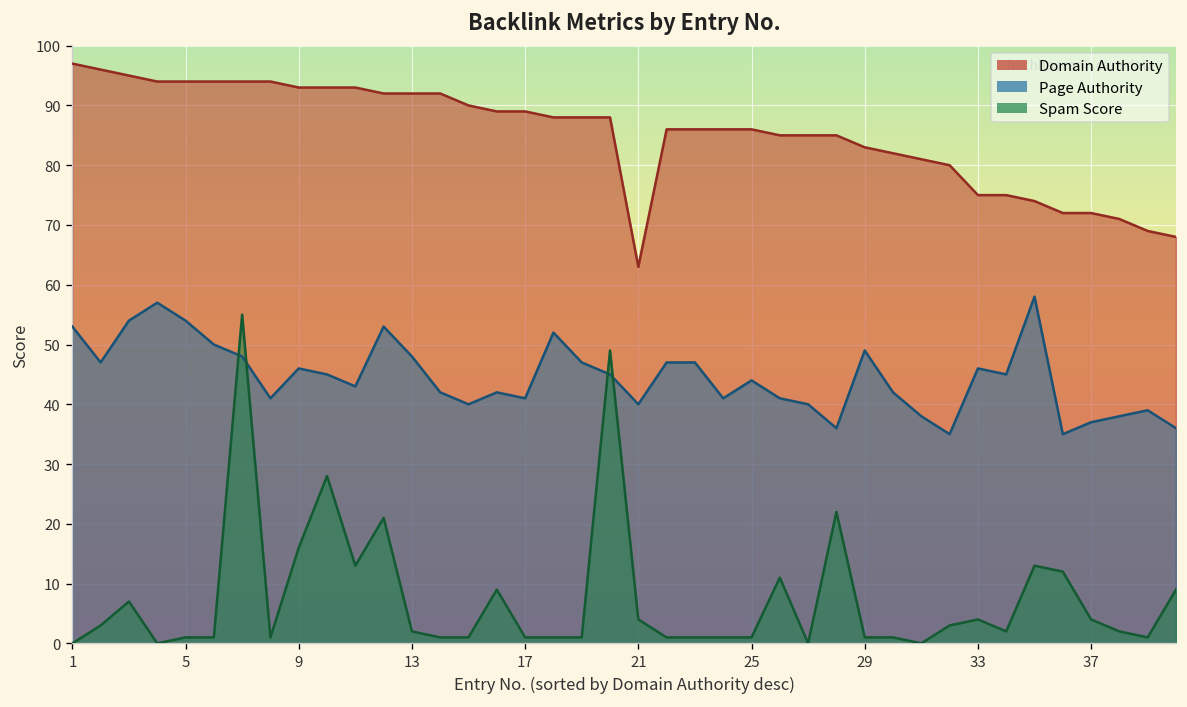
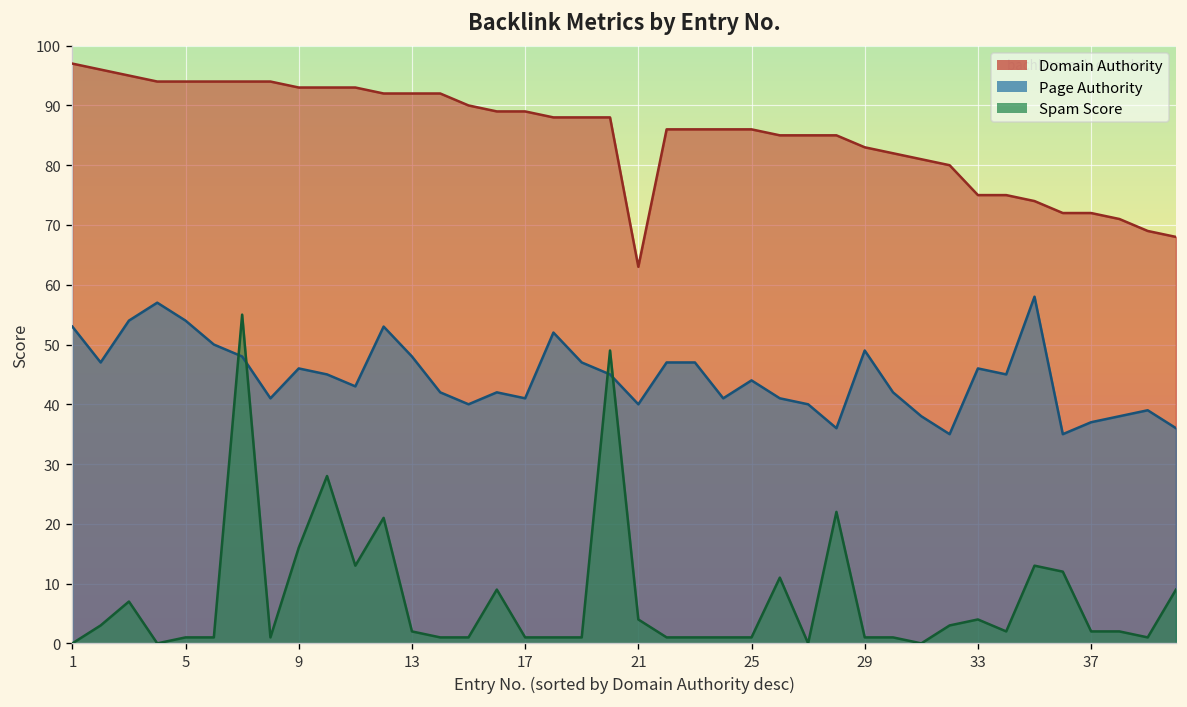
Spam Score, 37: 4 -> 2
